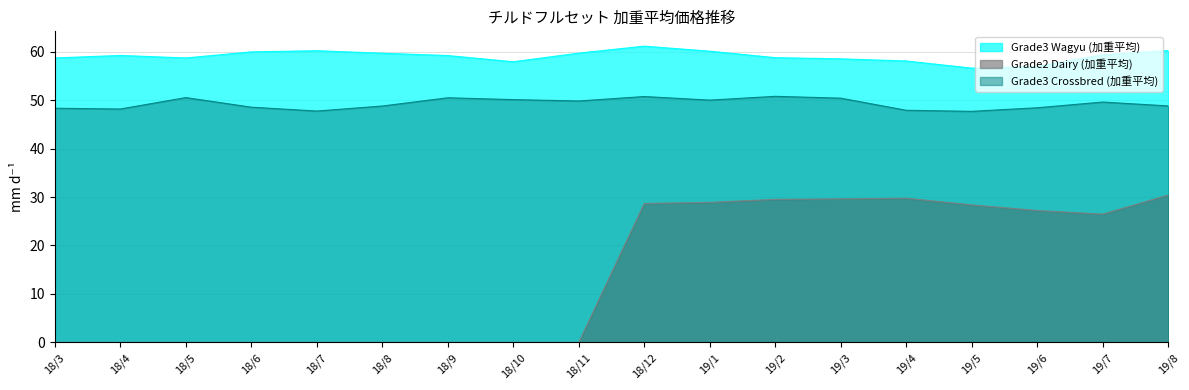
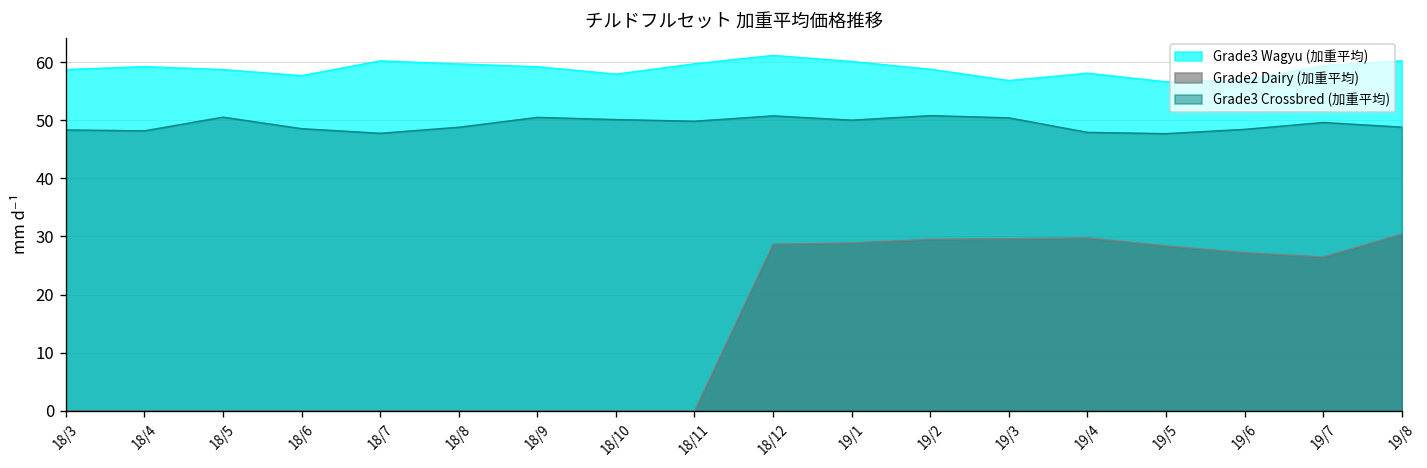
Grade3 Wagyu (加重平均), 18/6: 60 -> 58
Grade3 Wagyu (加重平均), 19/3: 59 -> 57
